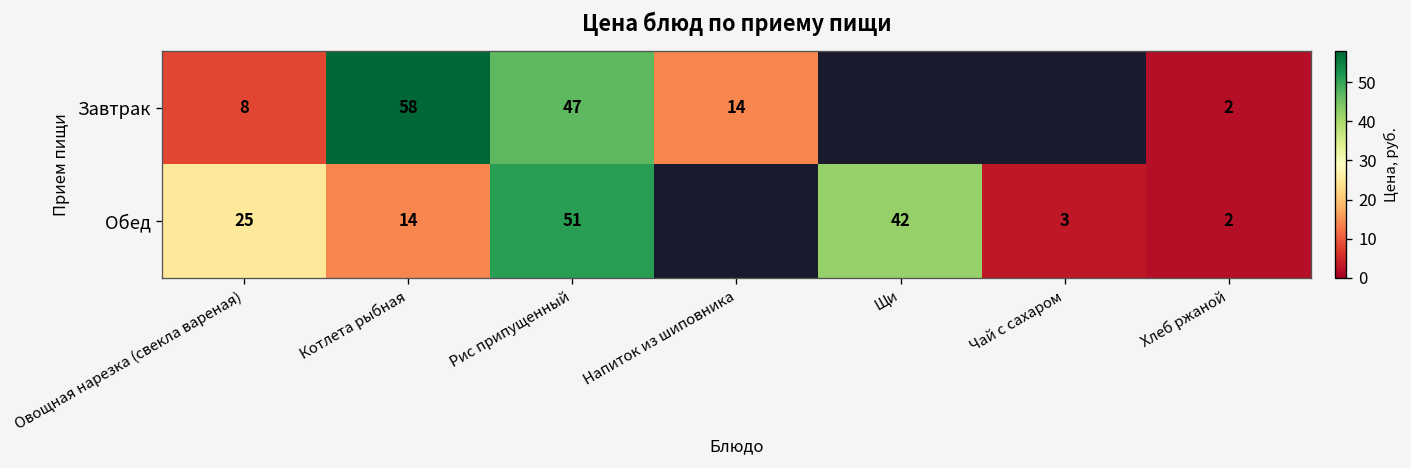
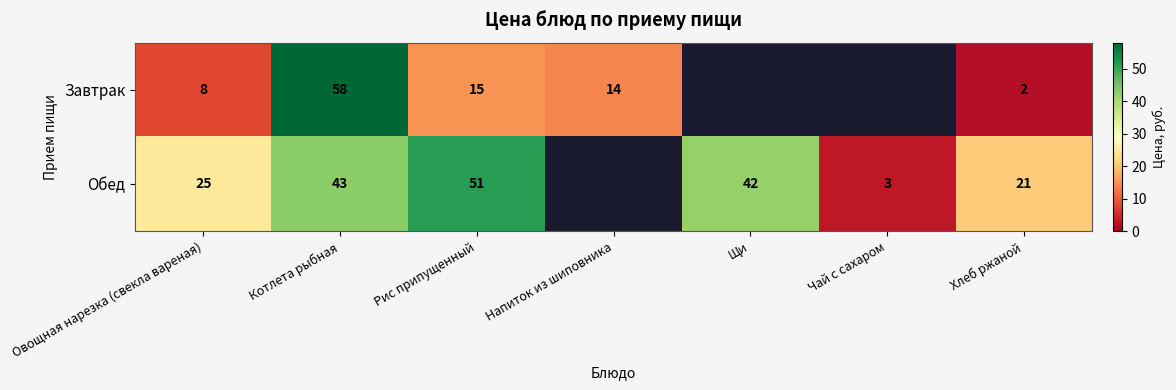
Завтрак, Рис припущенный: 47 -> 15
Обед, Котлета рыбная: 14 -> 43
Обед, Хлеб ржаной: 2 -> 21
